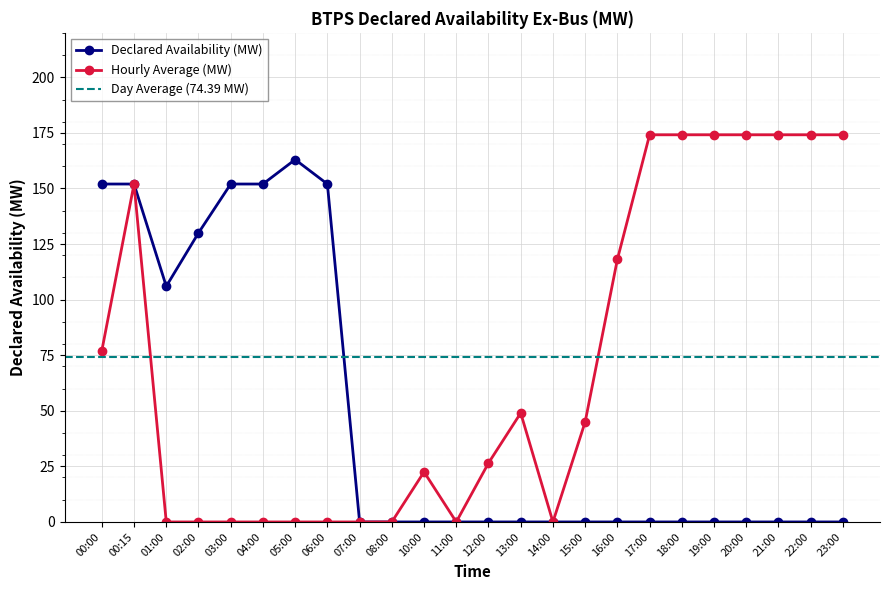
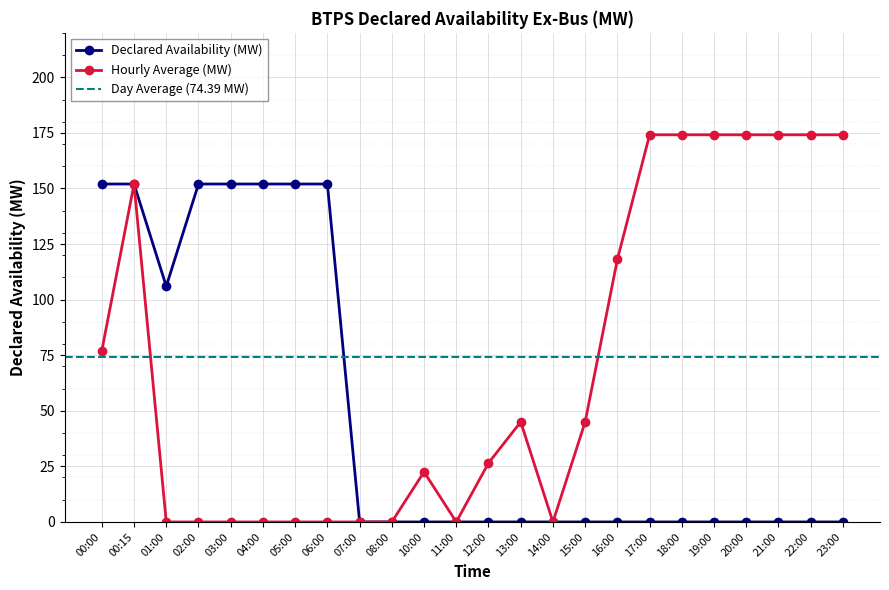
Declared Availability (MW), 02:00: 130 -> 152
Declared Availability (MW), 05:00: 163 -> 152
Hourly Average (MW), 13:00: 49 -> 45
